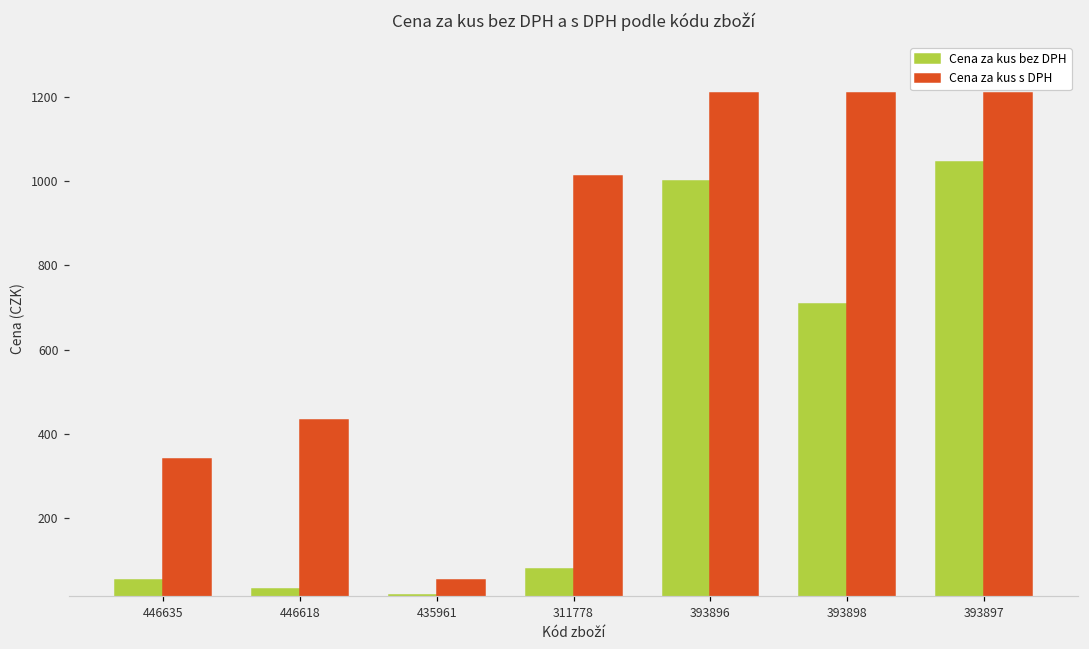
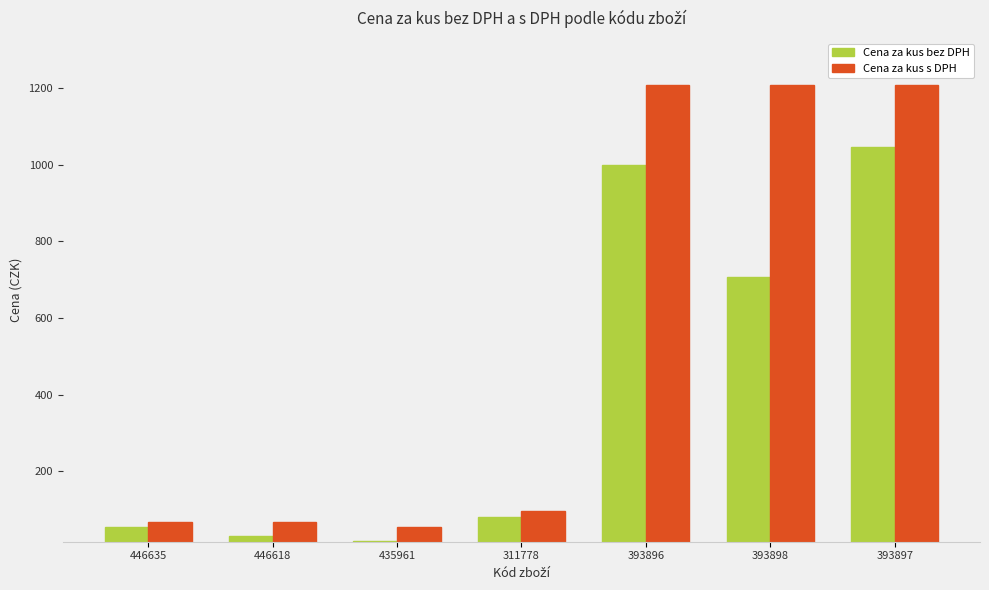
Cena za kus s DPH, 446635: 340 -> 70
Cena za kus s DPH, 446618: 430 -> 70
Cena za kus s DPH, 311778: 1010 -> 100
